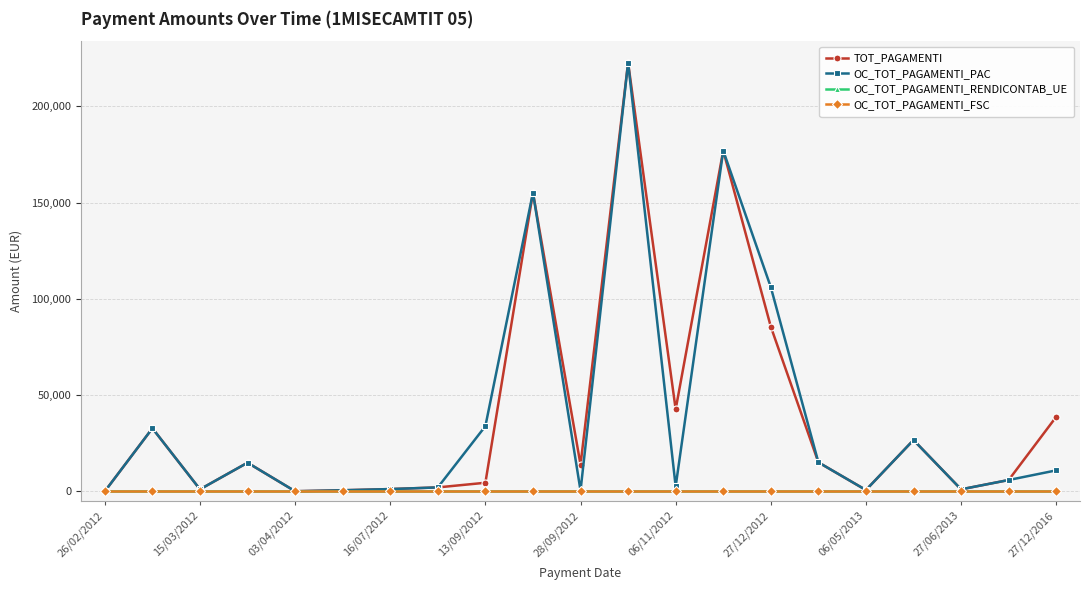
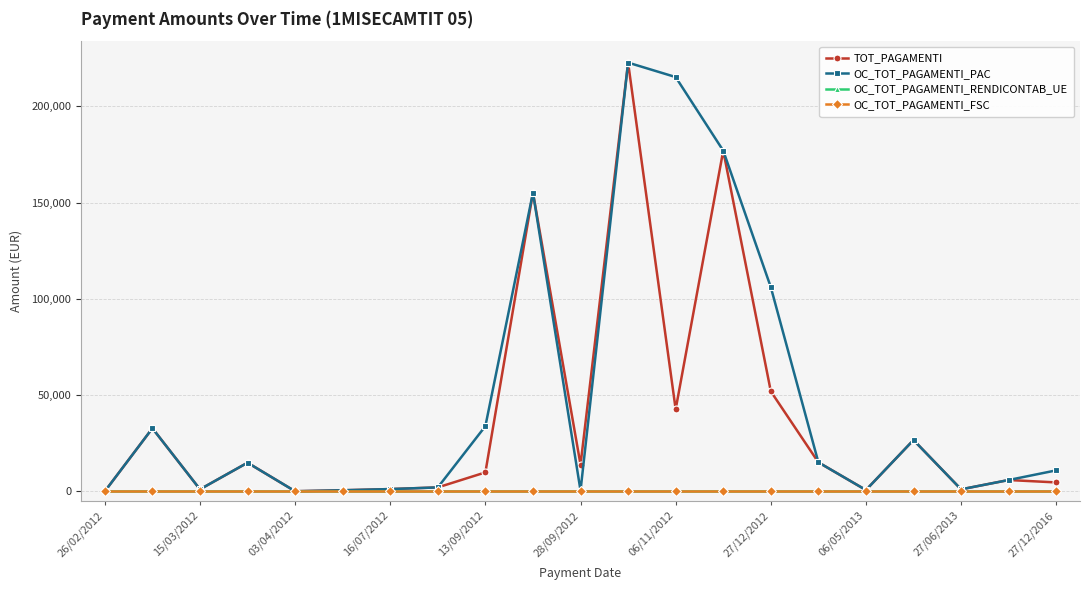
TOT_PAGAMENTI, 13/09/2012: 4,000 -> 10,000
OC_TOT_PAGAMENTI_PAC, 06/11/2012: 3,000 -> 215,000
TOT_PAGAMENTI, 27/12/2012: 86,000 -> 52,000
TOT_PAGAMENTI, 27/12/2016: 39,000 -> 5,000
